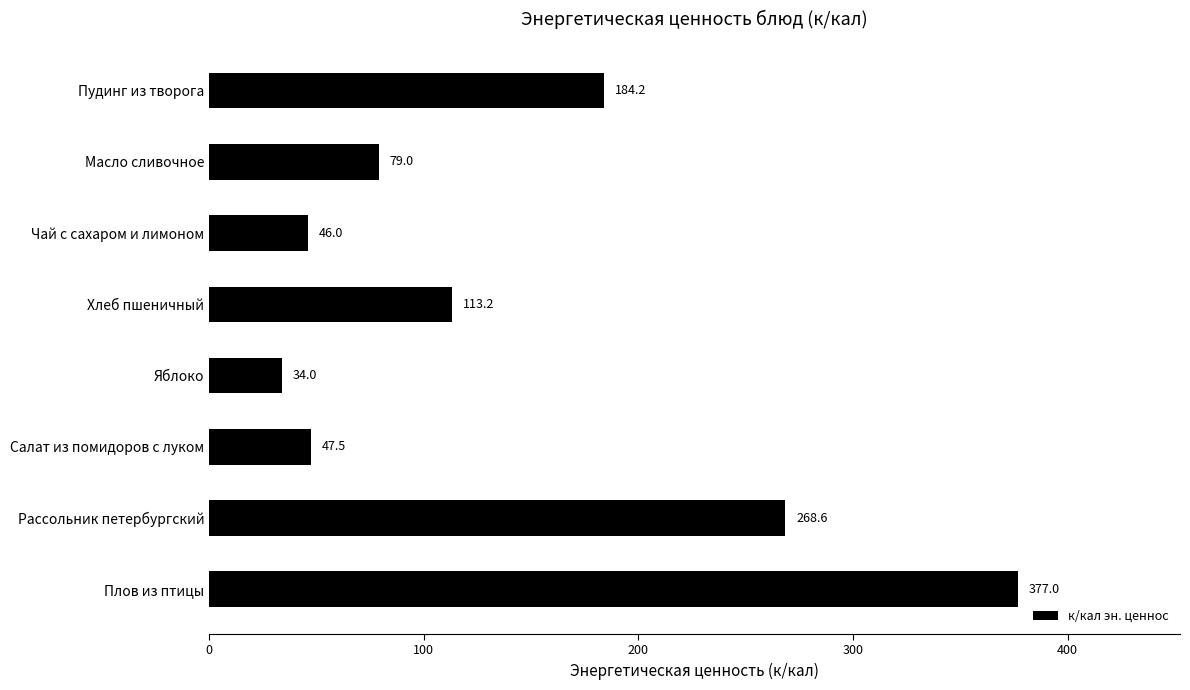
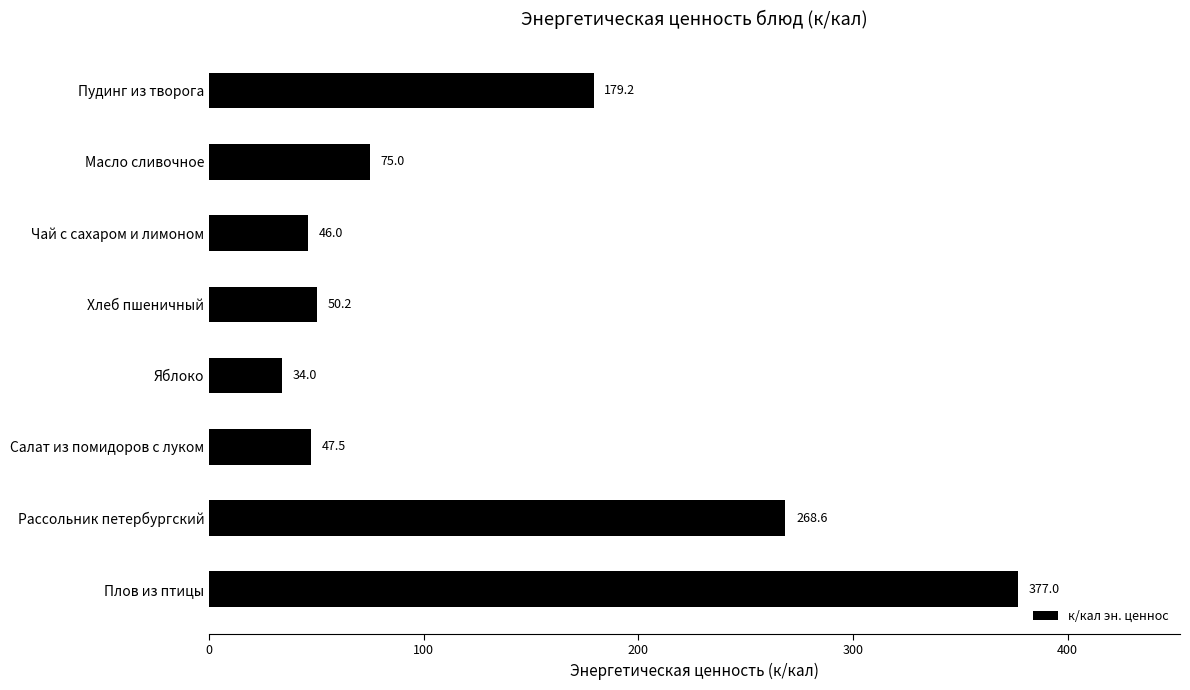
Пудинг из творога: 184.2 -> 179.2
Масло сливочное: 79.0 -> 75.0
Хлеб пшеничный: 113.2 -> 50.2
